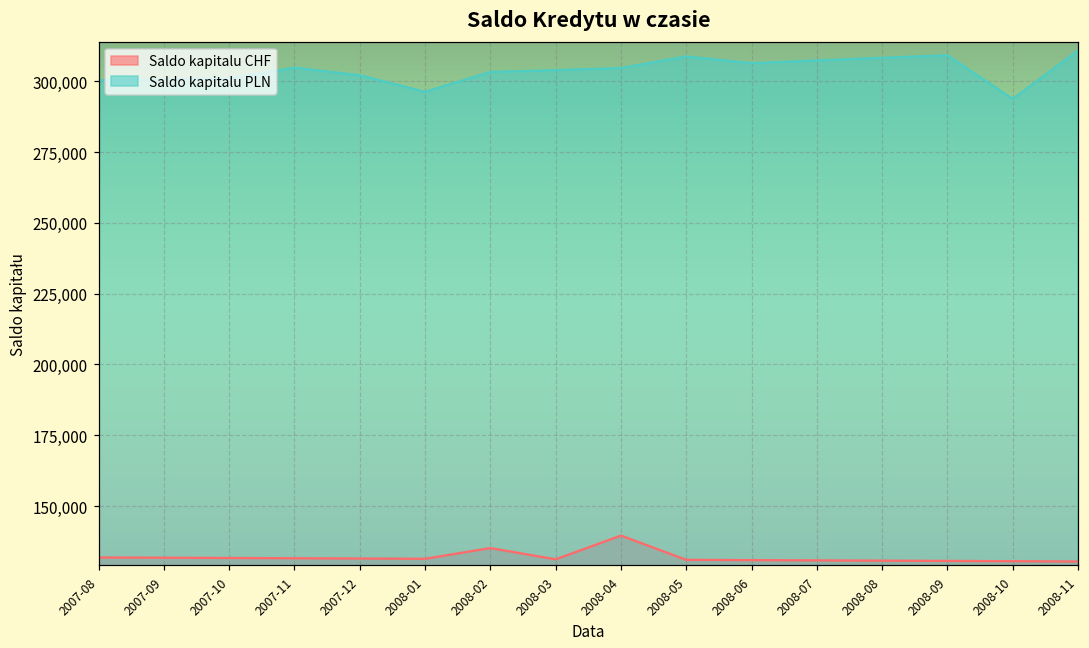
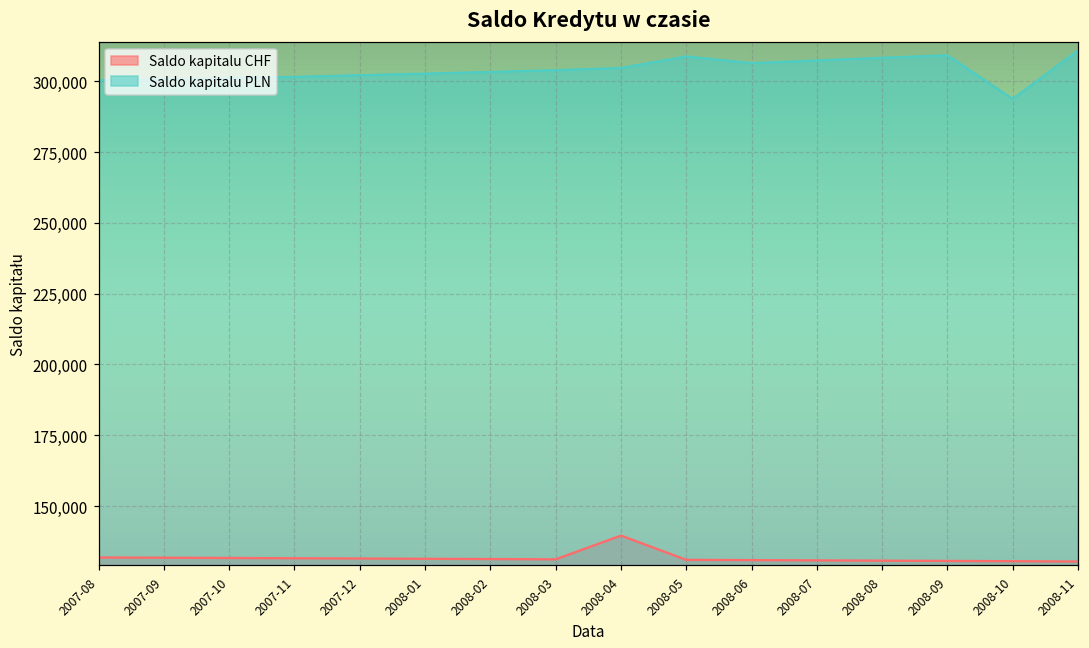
Saldo kapitalu PLN, 2007-11: 305,000 -> 302,000
Saldo kapitalu PLN, 2008-01: 296,000 -> 303,000
Saldo kapitalu CHF, 2008-02: 135,000 -> 131,000
